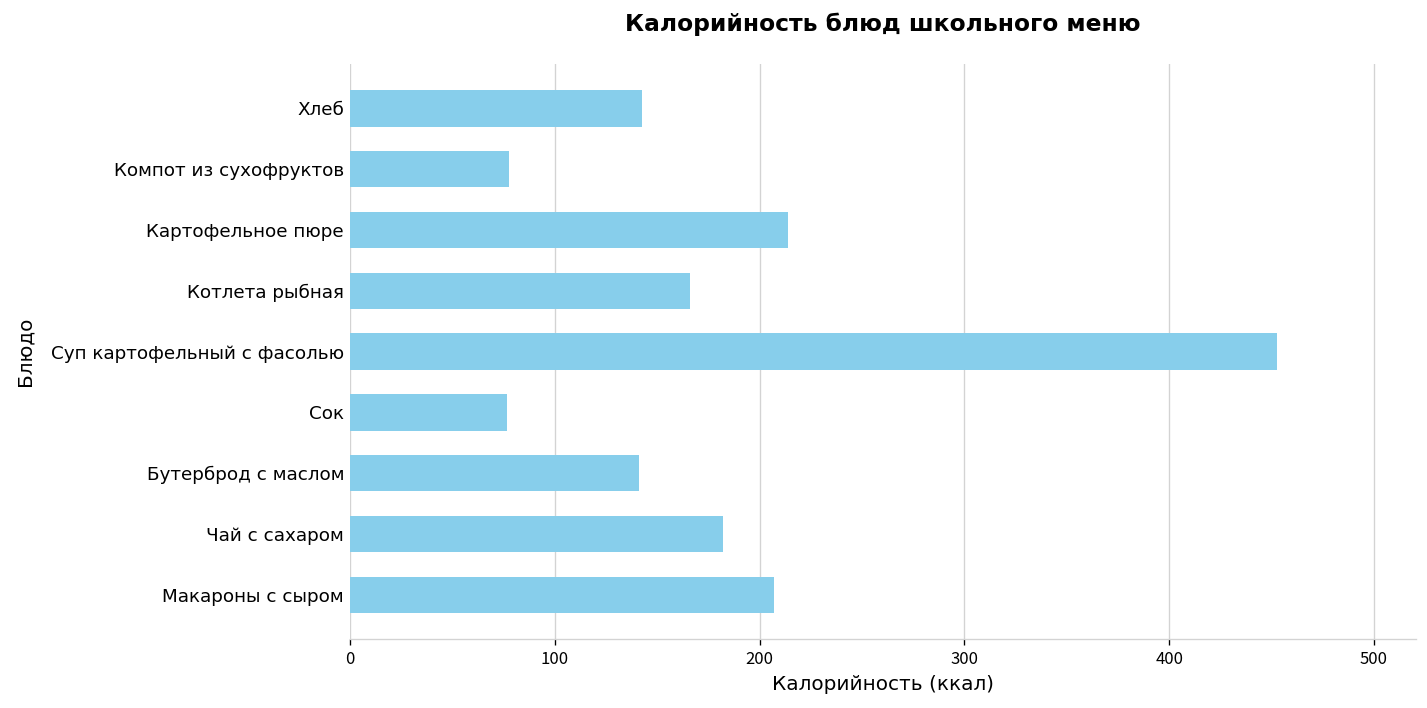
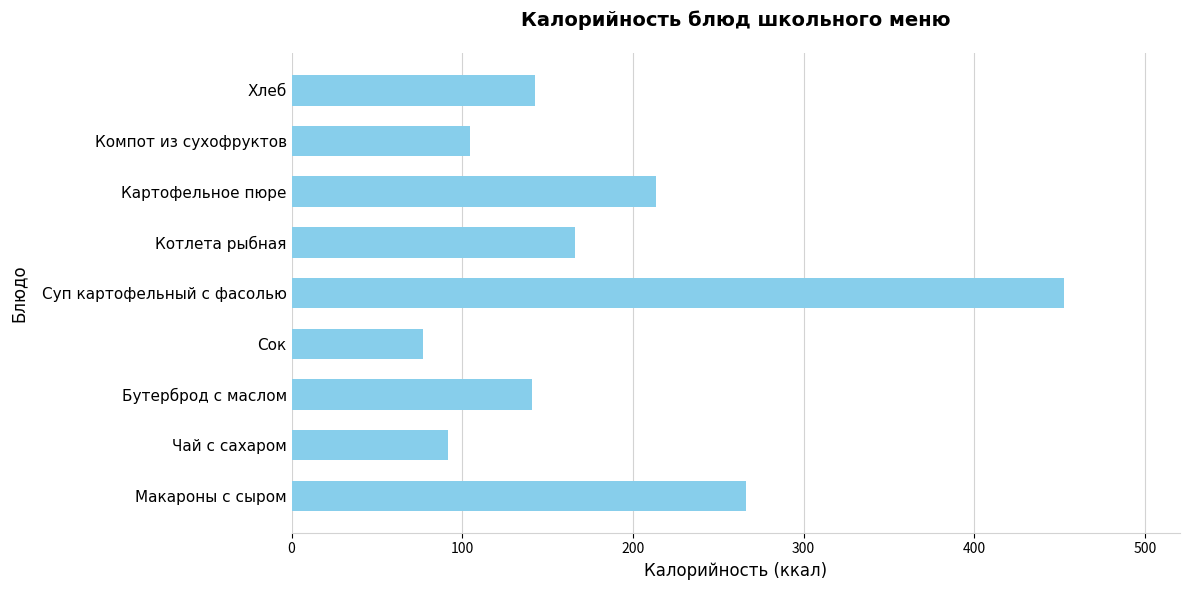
Компот из сухофруктов: 78 -> 105
Чай с сахаром: 182 -> 92
Макароны с сыром: 207 -> 266
